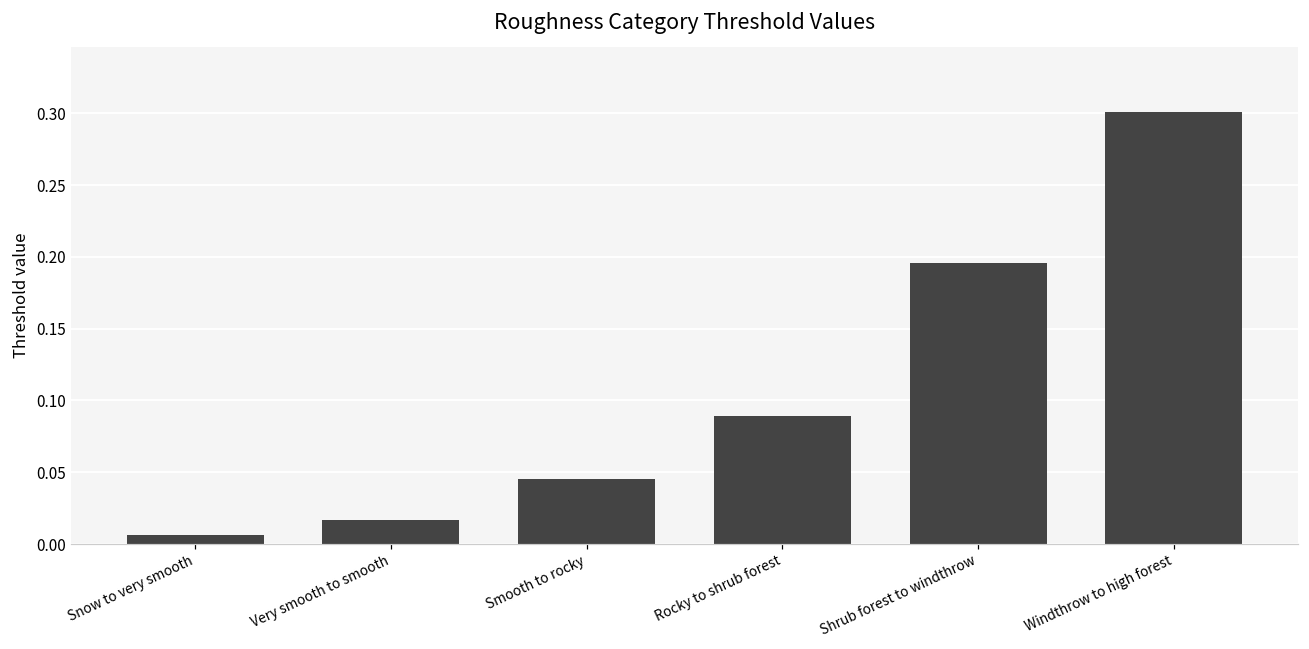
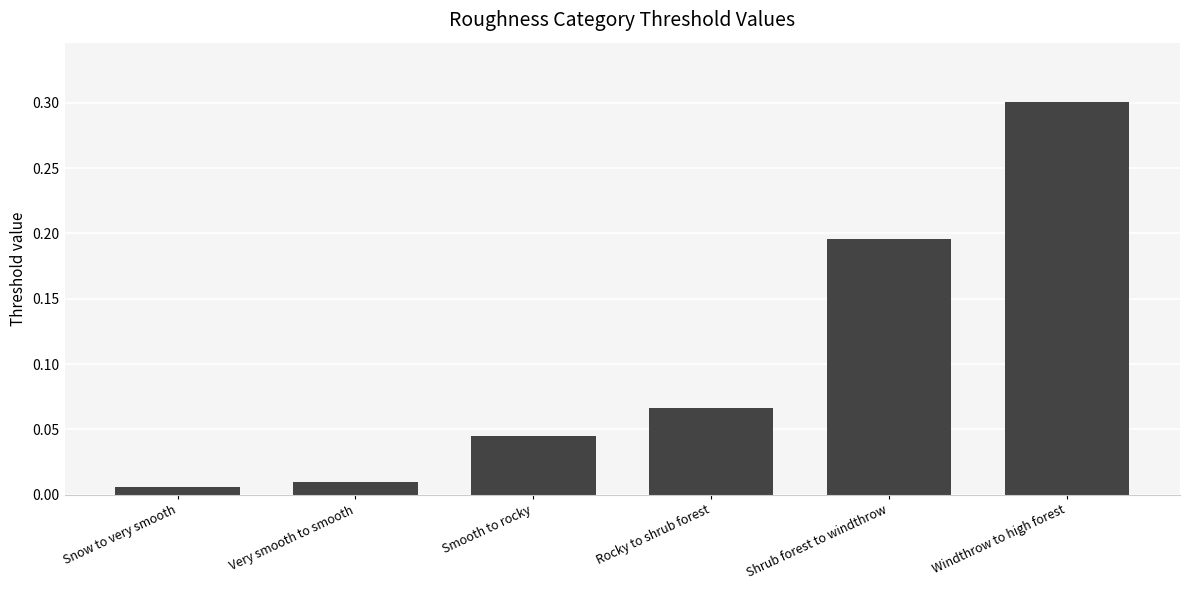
Very smooth to smooth: 0.017 -> 0.010
Rocky to shrub forest: 0.089 -> 0.066
